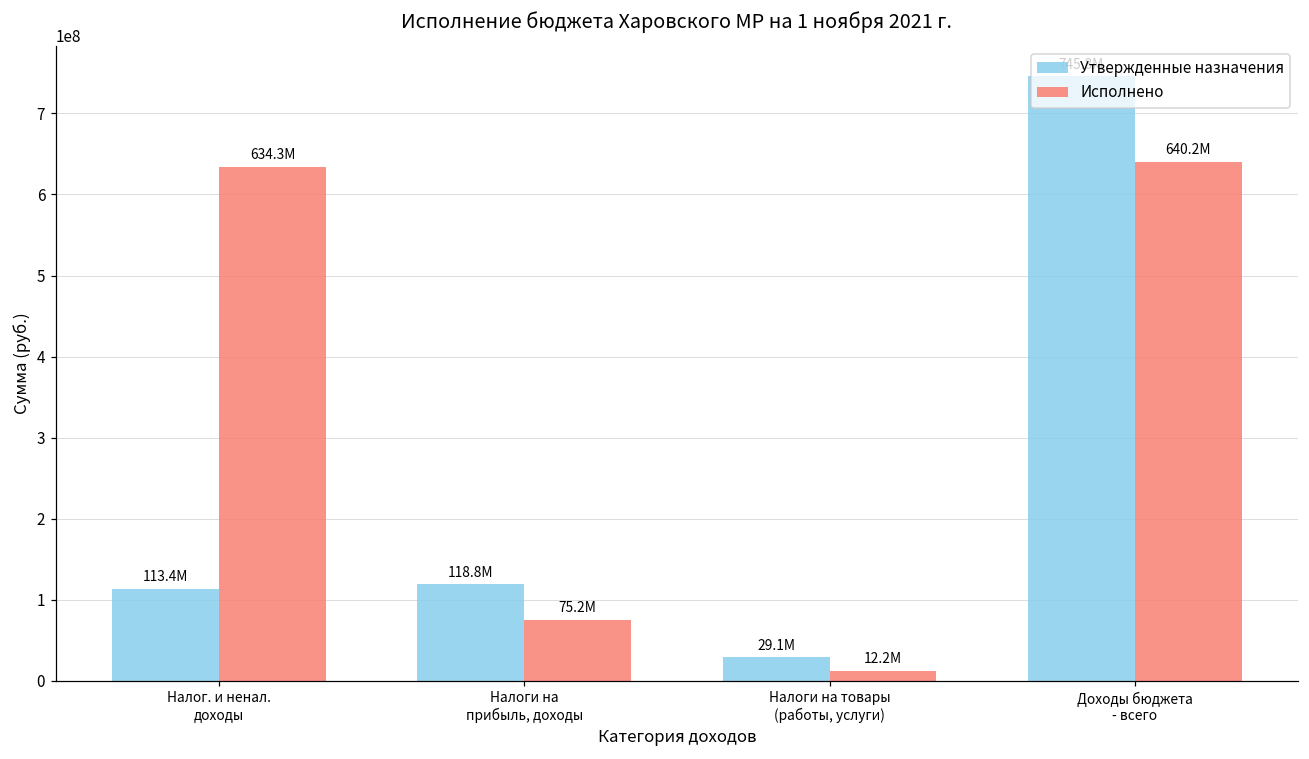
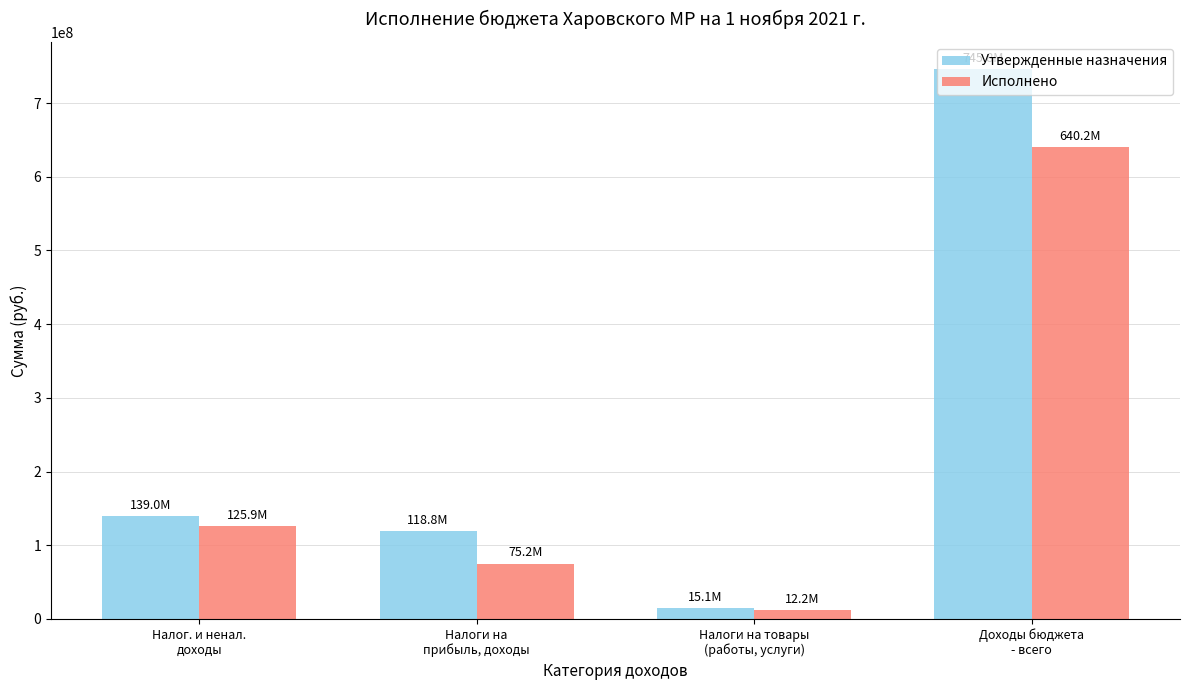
Утвержденные назначения, Налог. и ненал. доходы: 113.4M -> 139.0M
Исполнено, Налог. и ненал. доходы: 634.3M -> 125.9M
Утвержденные назначения, Налоги на товары (работы, услуги): 29.1M -> 15.1M
